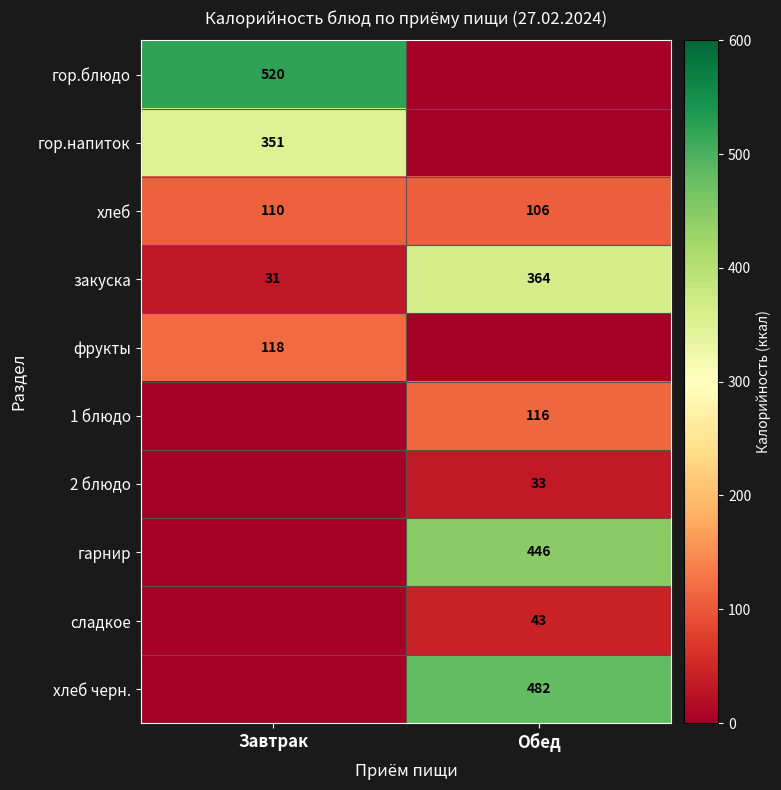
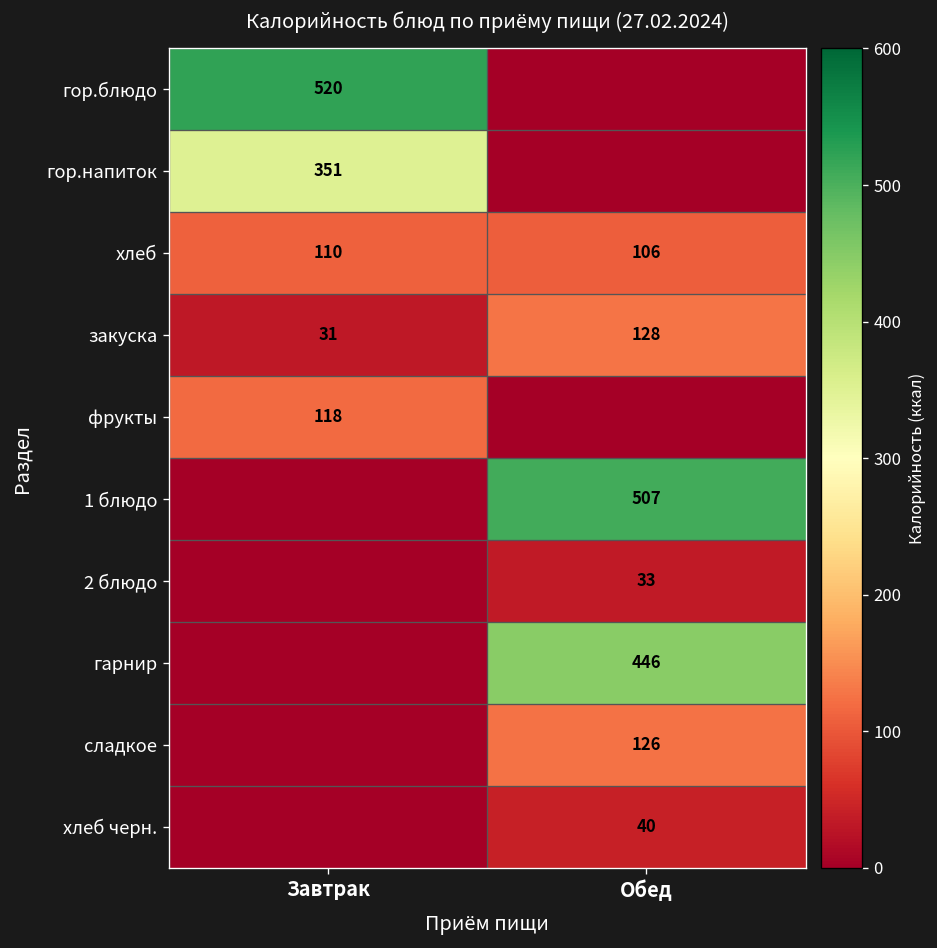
закуска, Обед: 364 -> 128
1 блюдо, Обед: 116 -> 507
сладкое, Обед: 43 -> 126
хлеб черн., Обед: 482 -> 40
